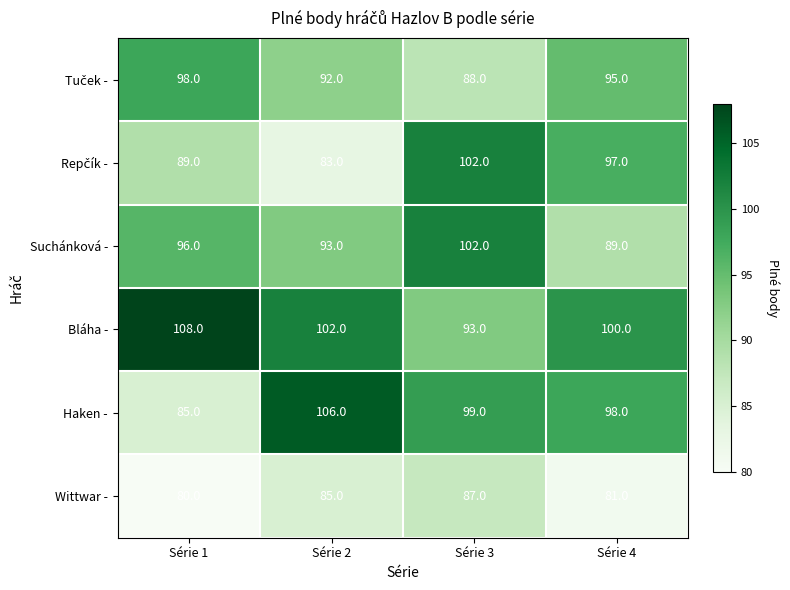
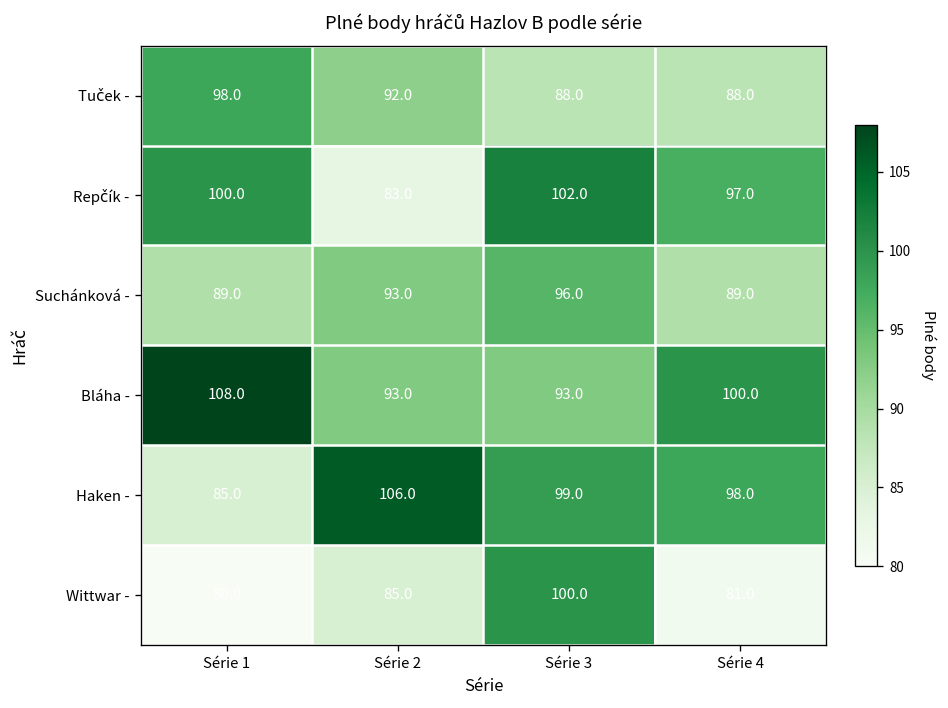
Tuček -, Série 4: 95.0 -> 88.0
Repčík -, Série 1: 89.0 -> 100.0
Suchánková -, Série 1: 96.0 -> 89.0
Suchánková -, Série 3: 102.0 -> 96.0
Bláha -, Série 2: 102.0 -> 93.0
Wittwar -, Série 3: 87.0 -> 100.0
